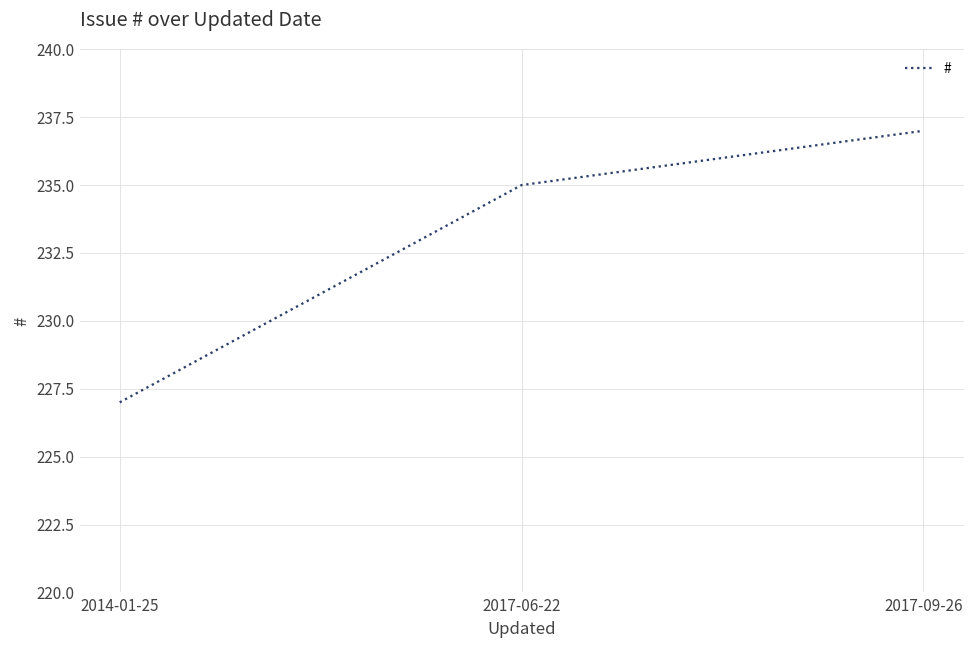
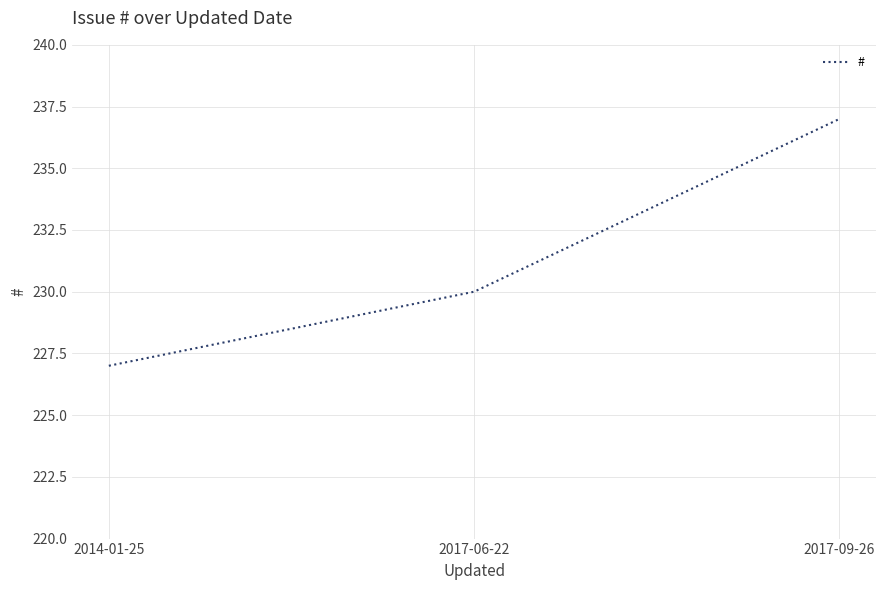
2017-06-22: 235 -> 230
